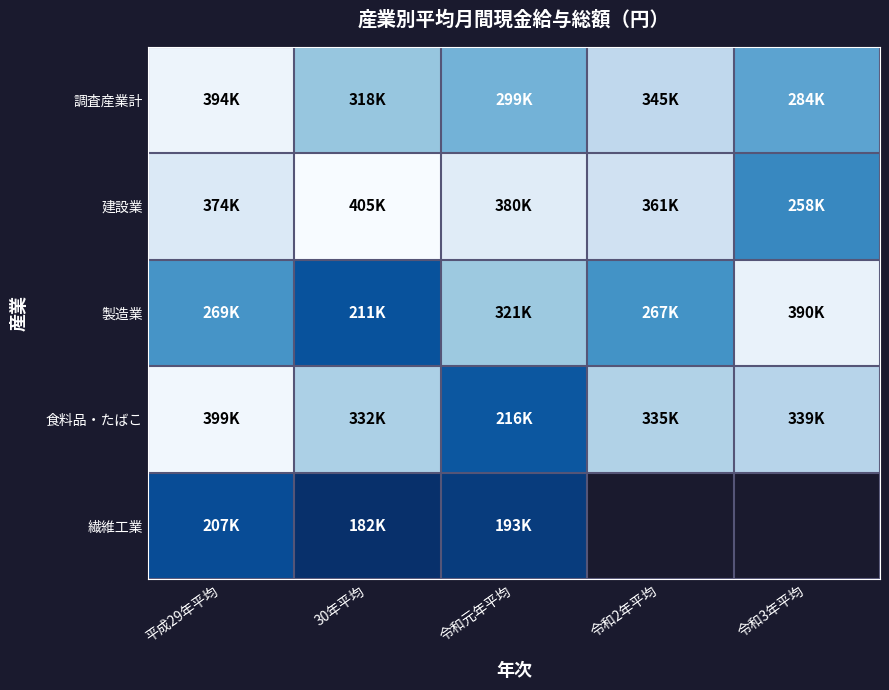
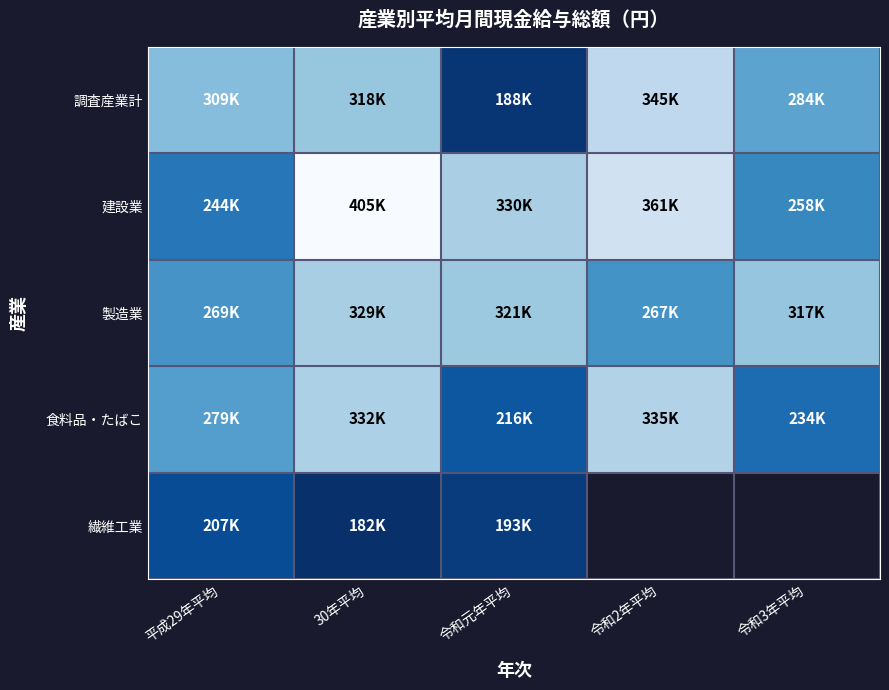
調査産業計, 平成29年平均: 394K -> 309K
調査産業計, 令和元年平均: 299K -> 188K
建設業, 平成29年平均: 374K -> 244K
建設業, 令和元年平均: 380K -> 330K
製造業, 30年平均: 211K -> 329K
製造業, 令和3年平均: 390K -> 317K
食料品・たばこ, 平成29年平均: 399K -> 279K
食料品・たばこ, 令和3年平均: 339K -> 234K
